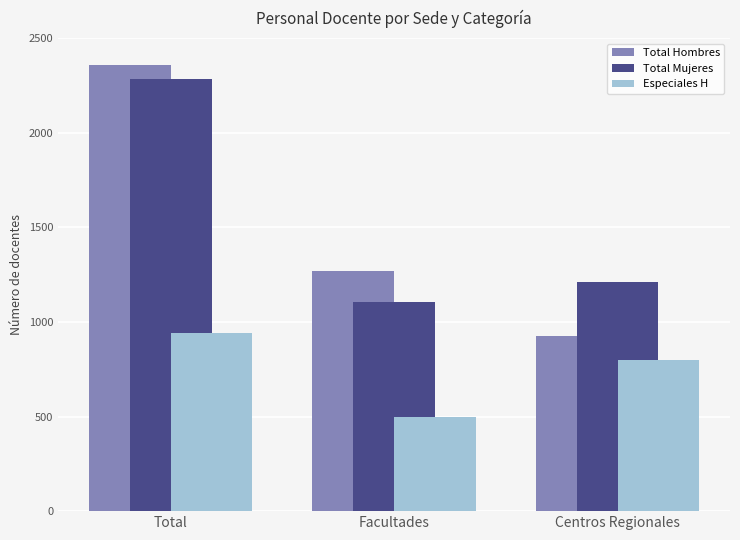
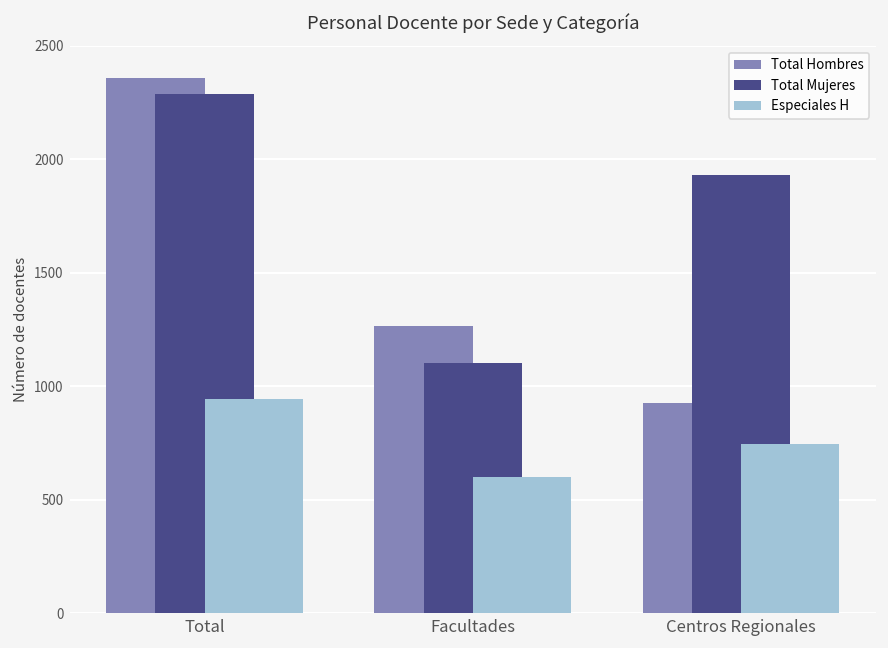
Especiales H, Facultades: 500 -> 600
Total Mujeres, Centros Regionales: 1210 -> 1930
Especiales H, Centros Regionales: 800 -> 750
